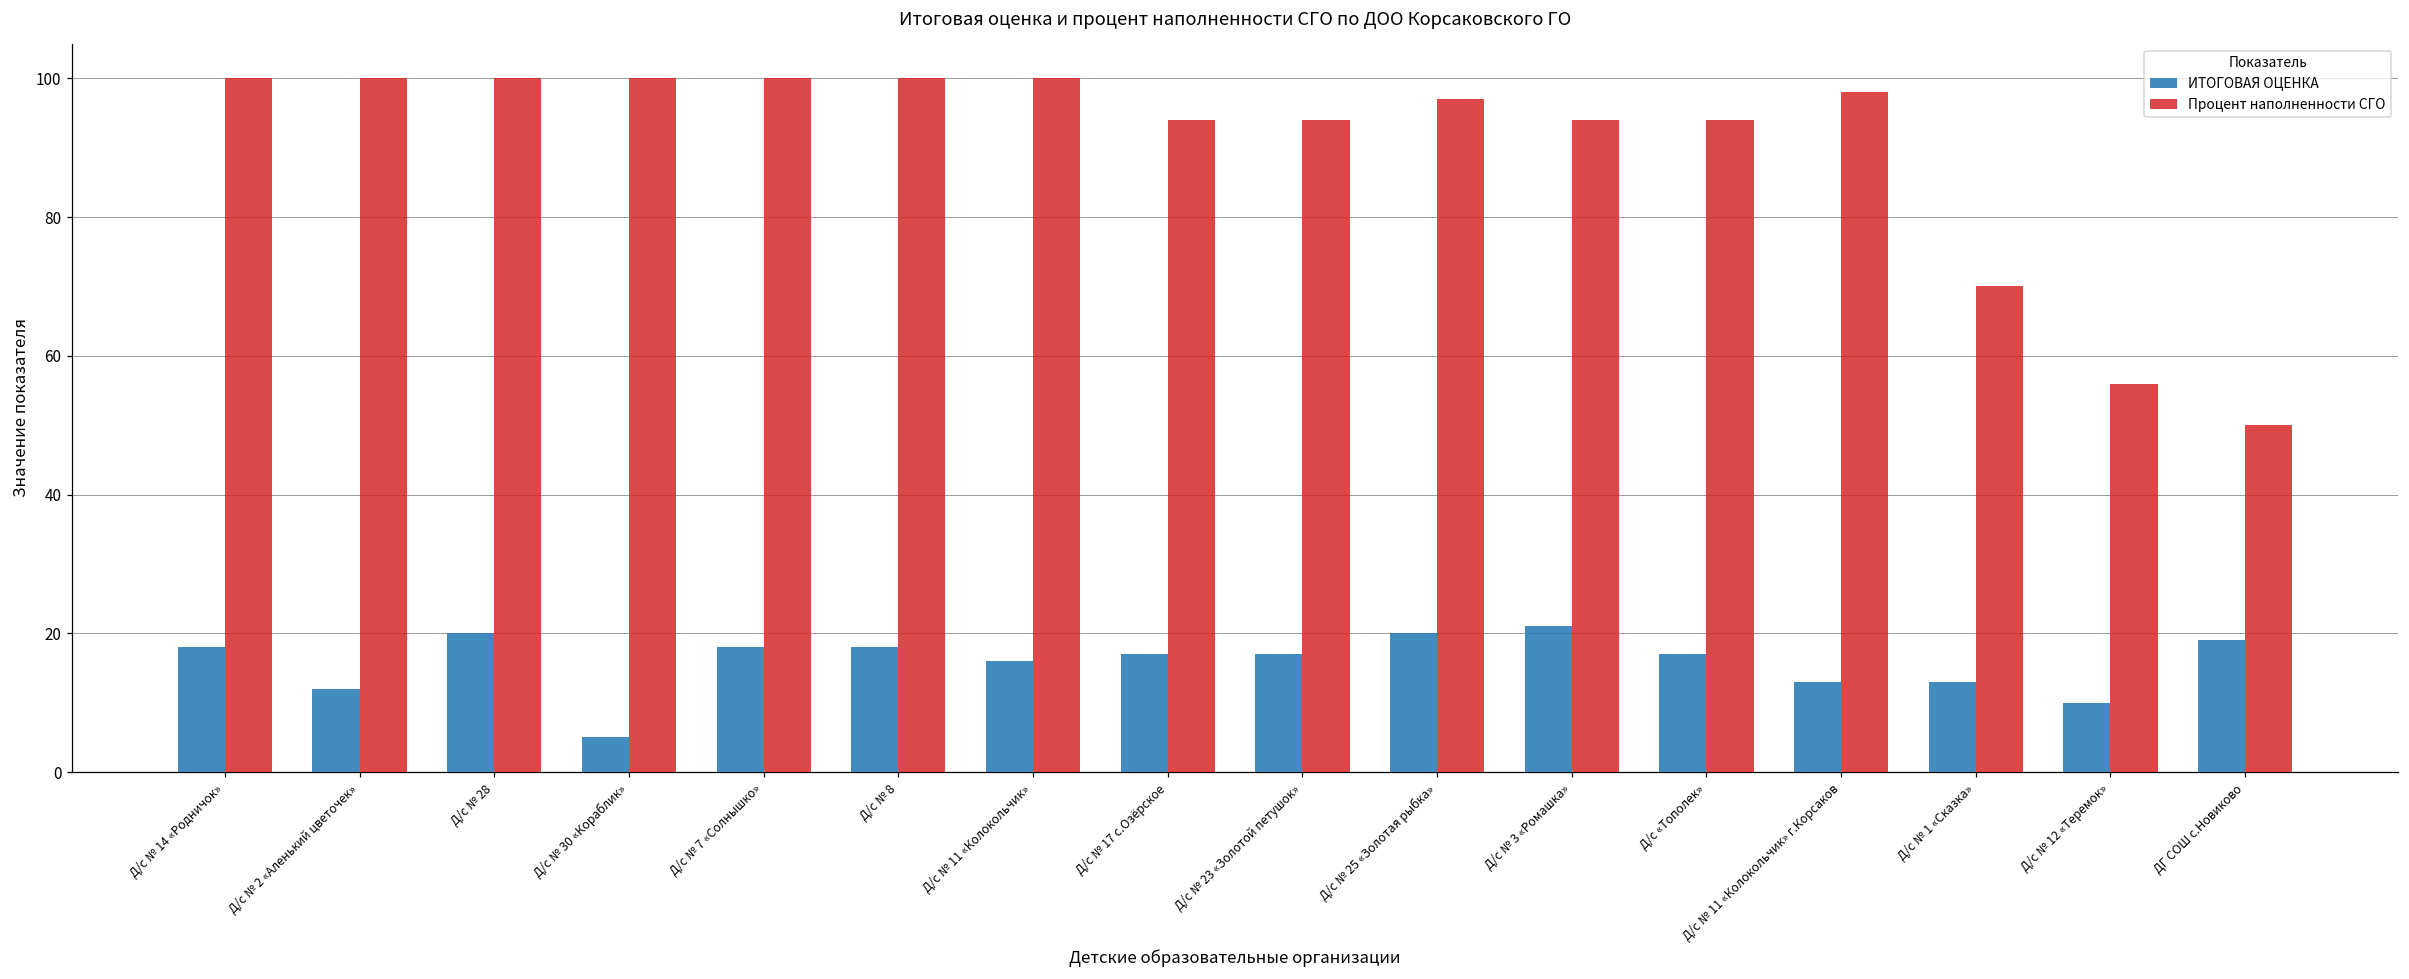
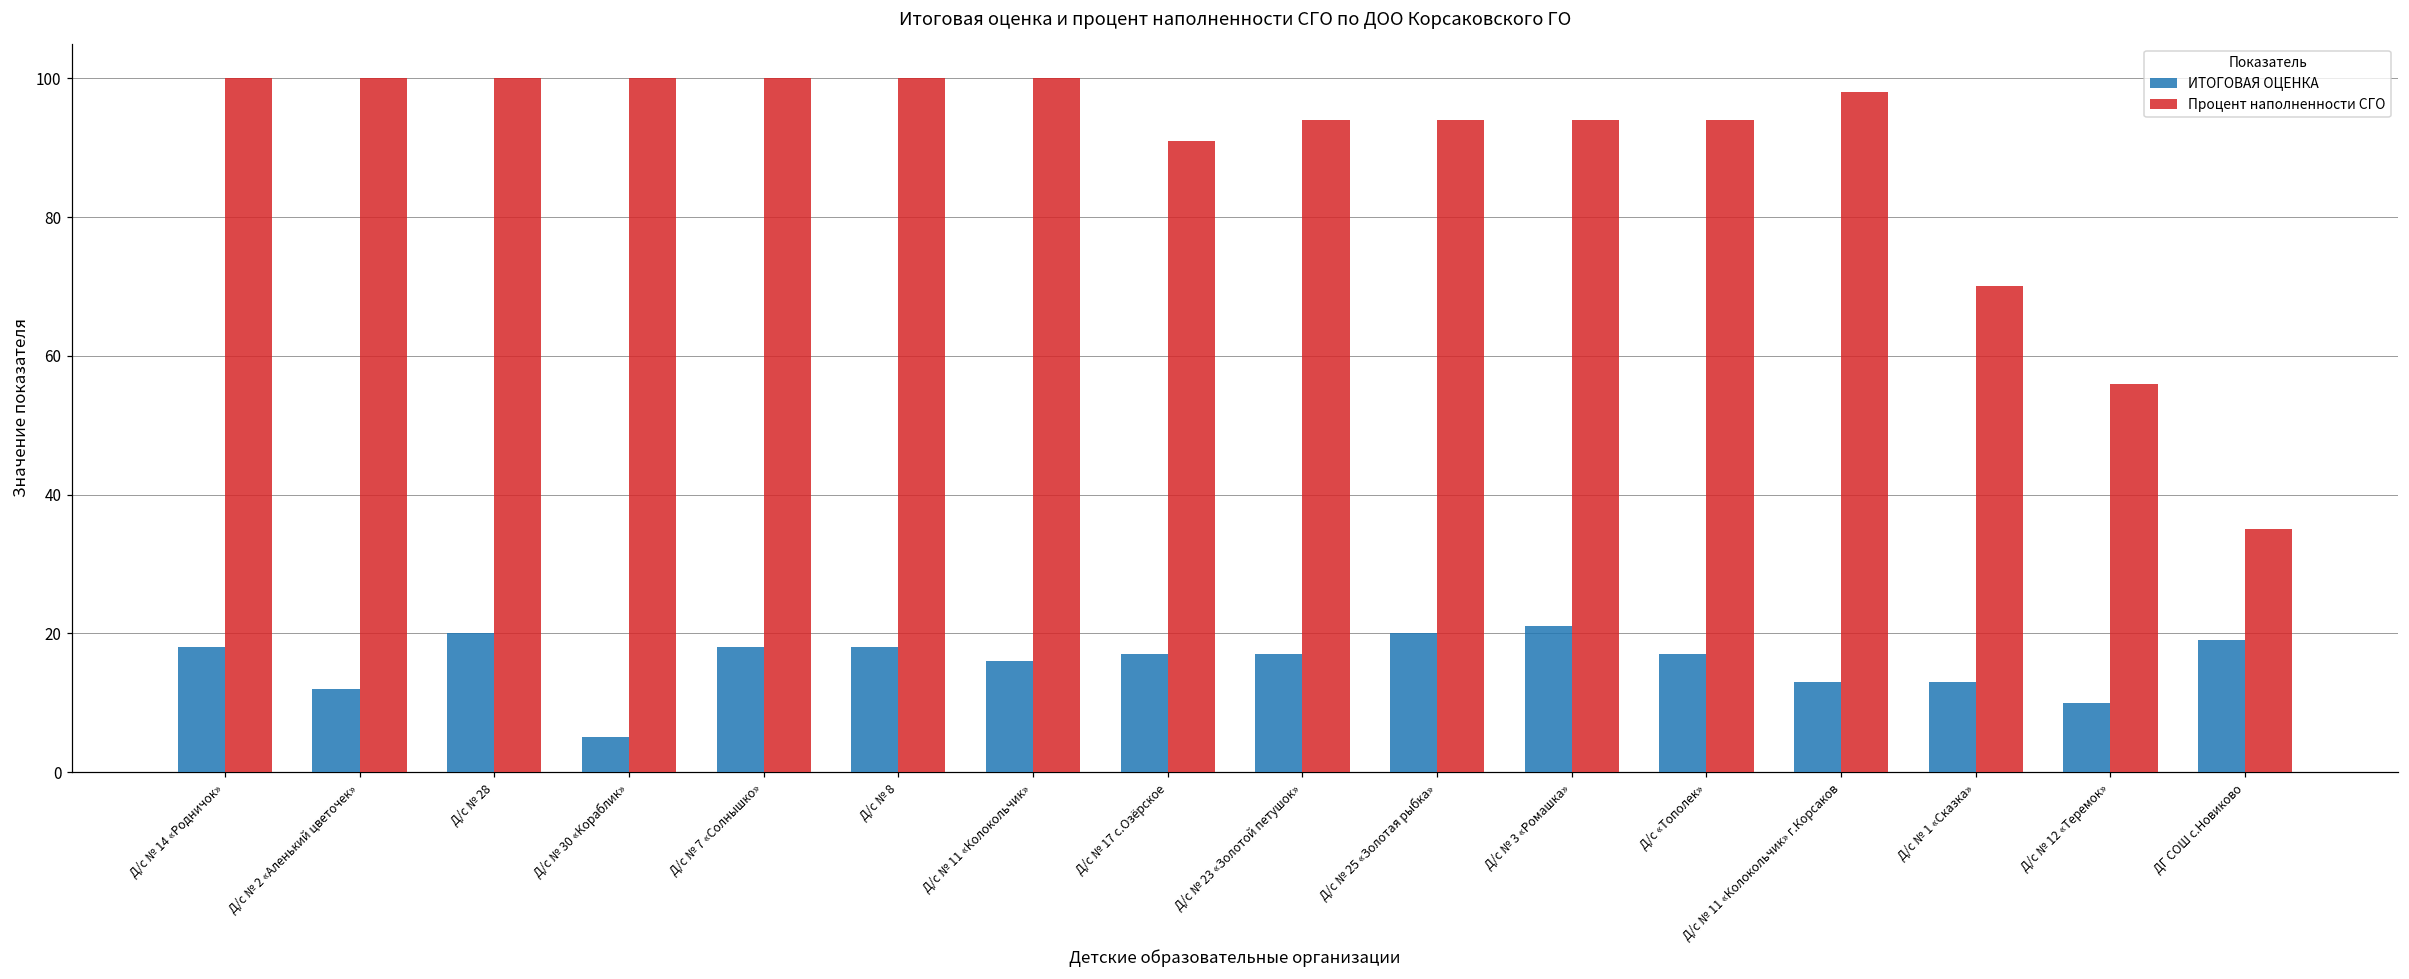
Процент наполненности СГО, Д/с № 17 с.Озёрское: 94 -> 91
Процент наполненности СГО, Д/с № 25 «Золотая рыбка»: 97 -> 94
Процент наполненности СГО, ДГ СОШ с.Новиково: 50 -> 35
